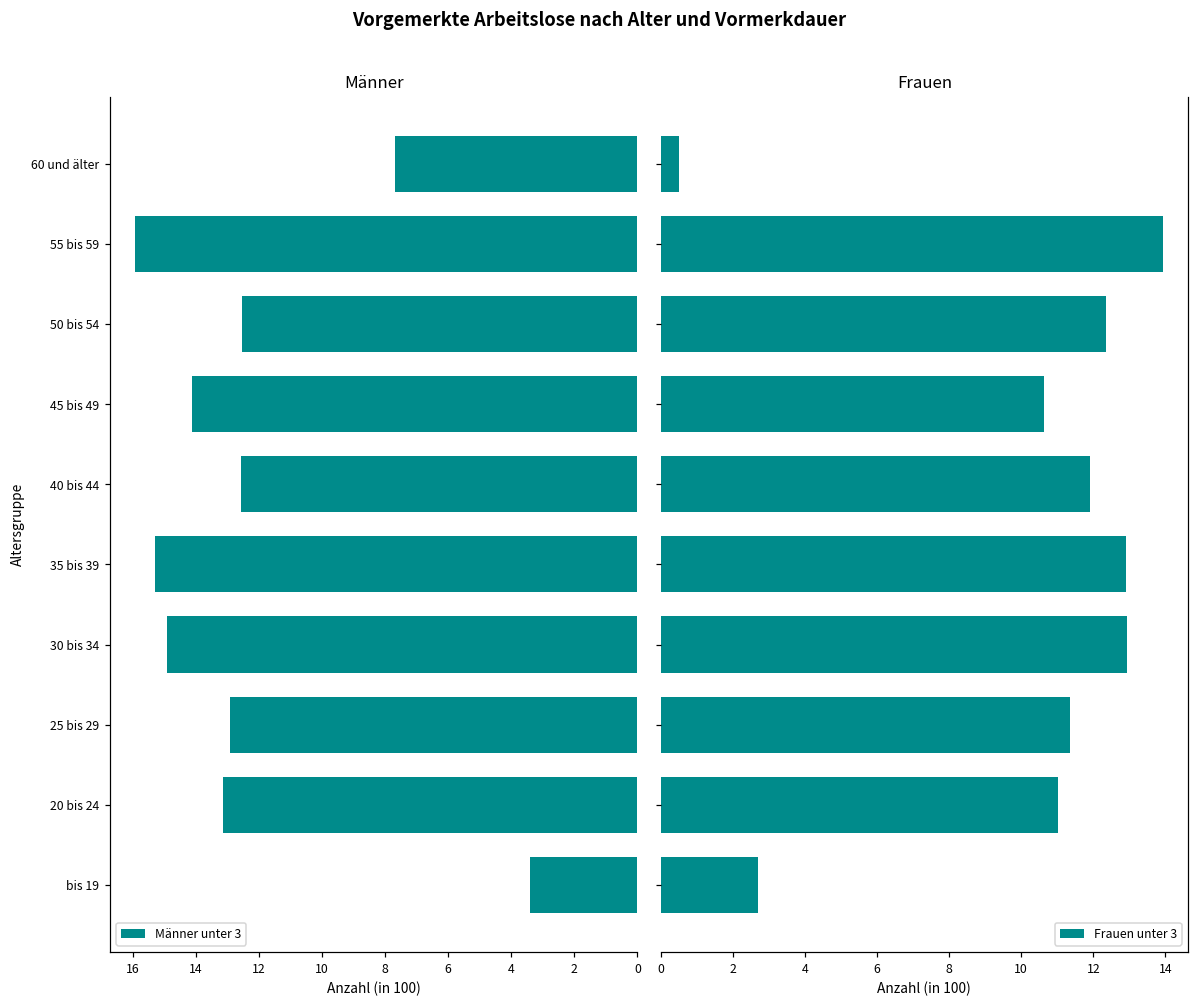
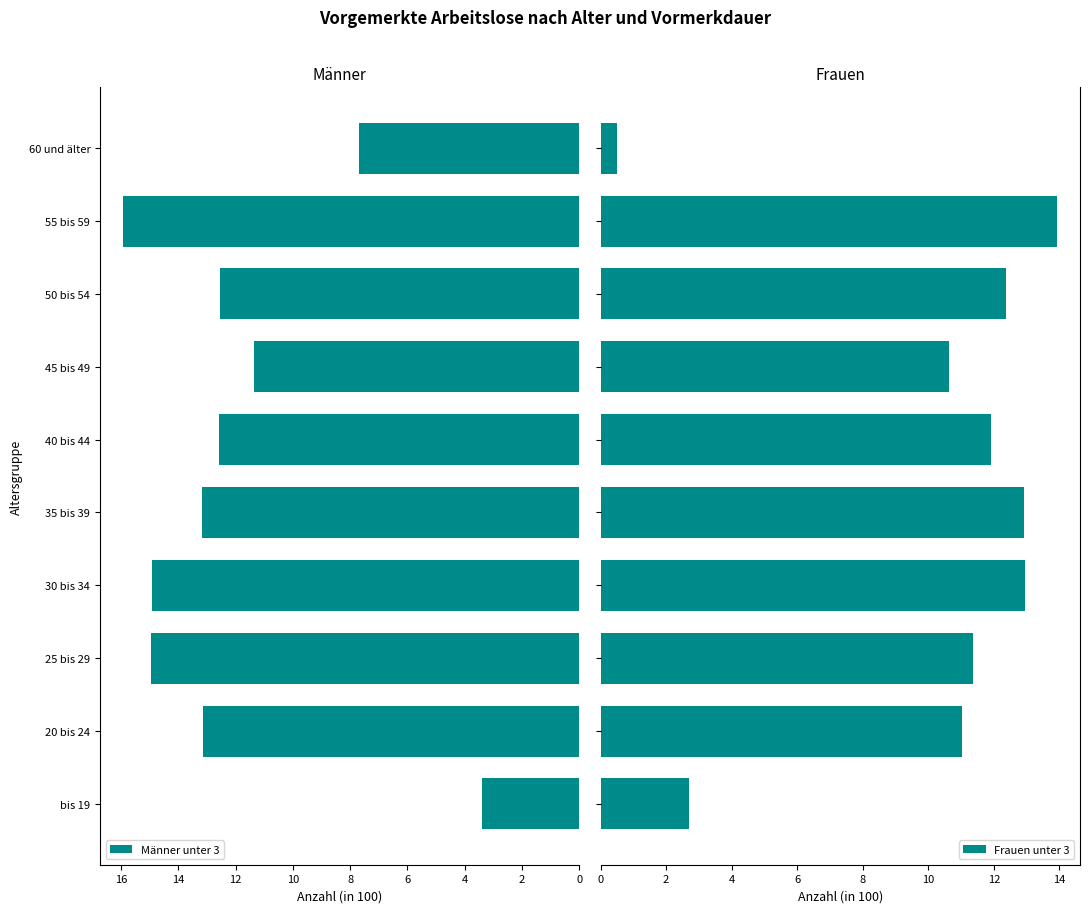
Männer, 45 bis 49: 14.1 -> 11.4
Männer, 35 bis 39: 15.3 -> 13.2
Männer, 25 bis 29: 12.9 -> 14.9
